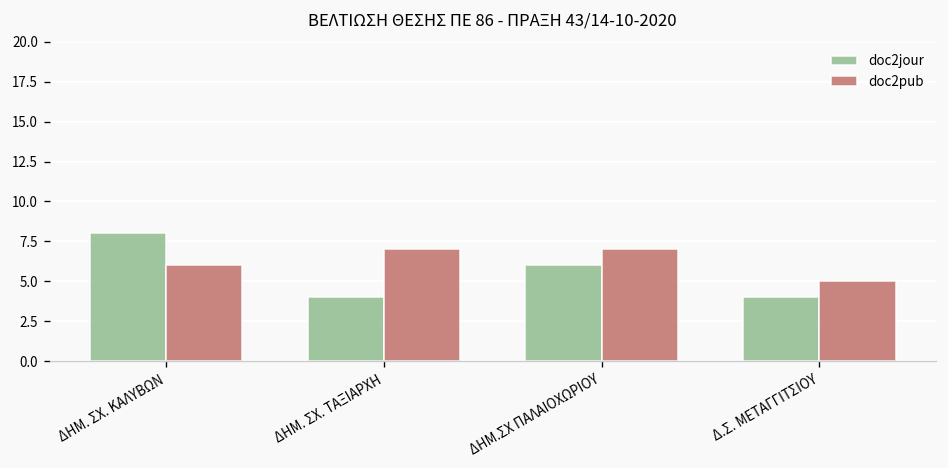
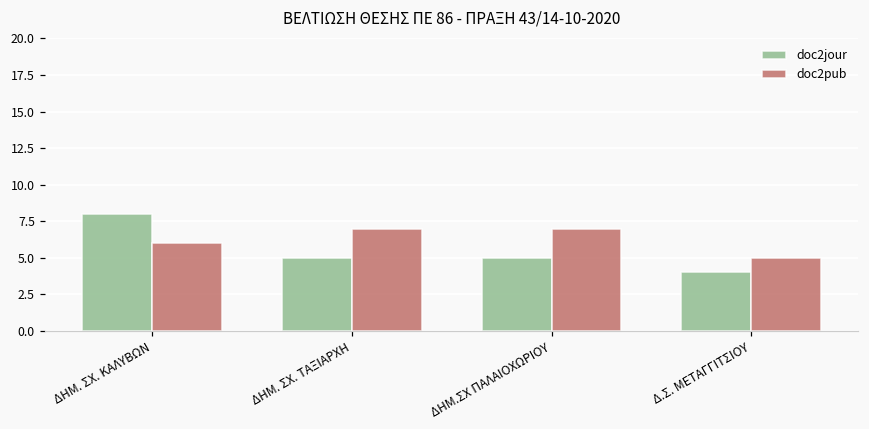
doc2jour, ΔΗΜ. ΣΧ. ΤΑΞΙΑΡΧΗ: 4 -> 5
doc2jour, ΔΗΜ.ΣΧ ΠΑΛΑΙΟΧΩΡΙΟΥ: 6 -> 5
